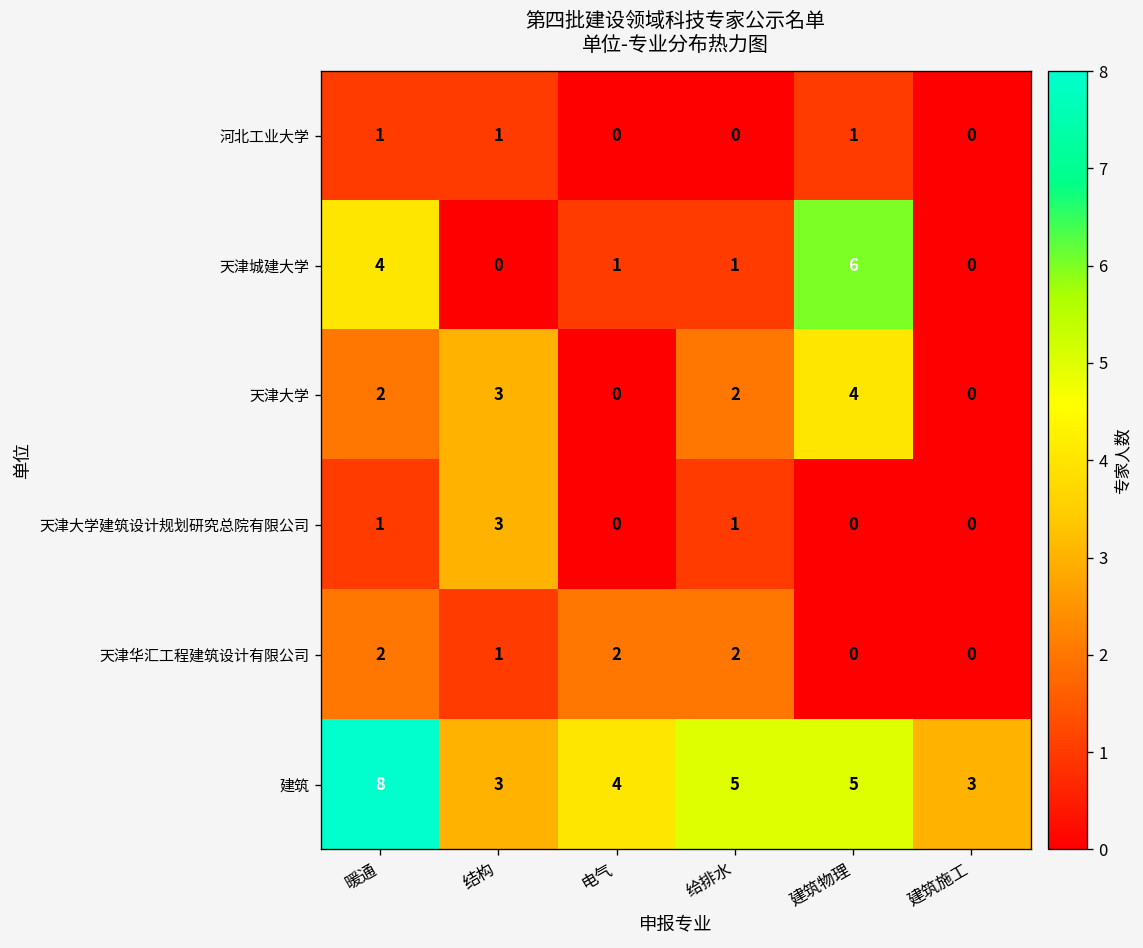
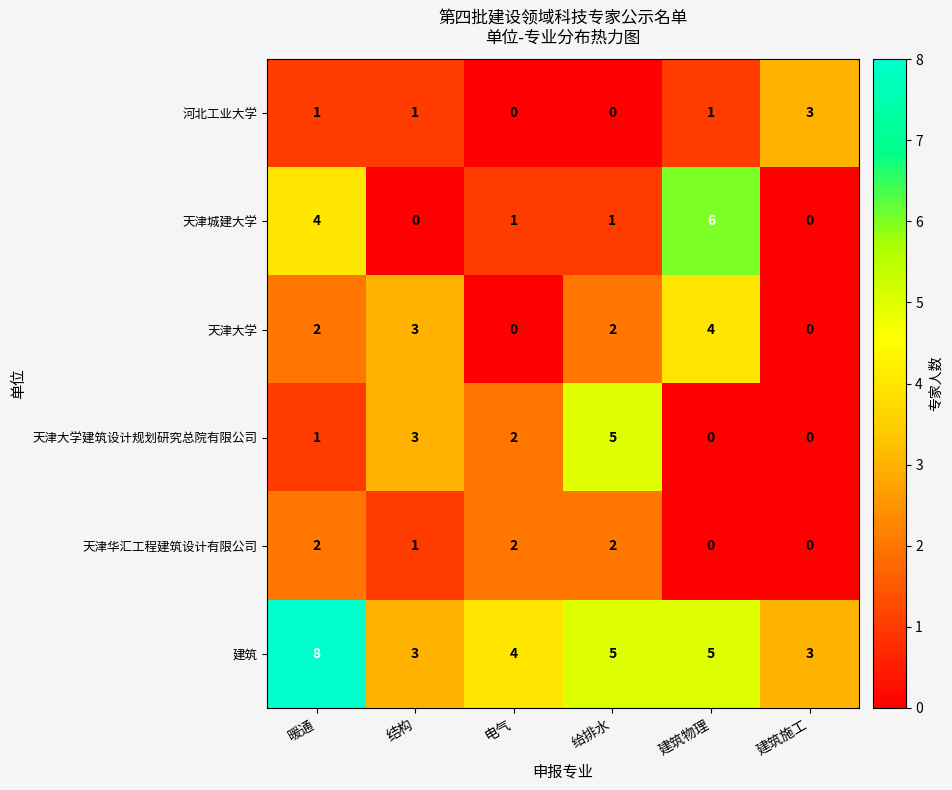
河北工业大学, 建筑施工: 0 -> 3
天津大学建筑设计规划研究总院有限公司, 电气: 0 -> 2
天津大学建筑设计规划研究总院有限公司, 给排水: 1 -> 5
